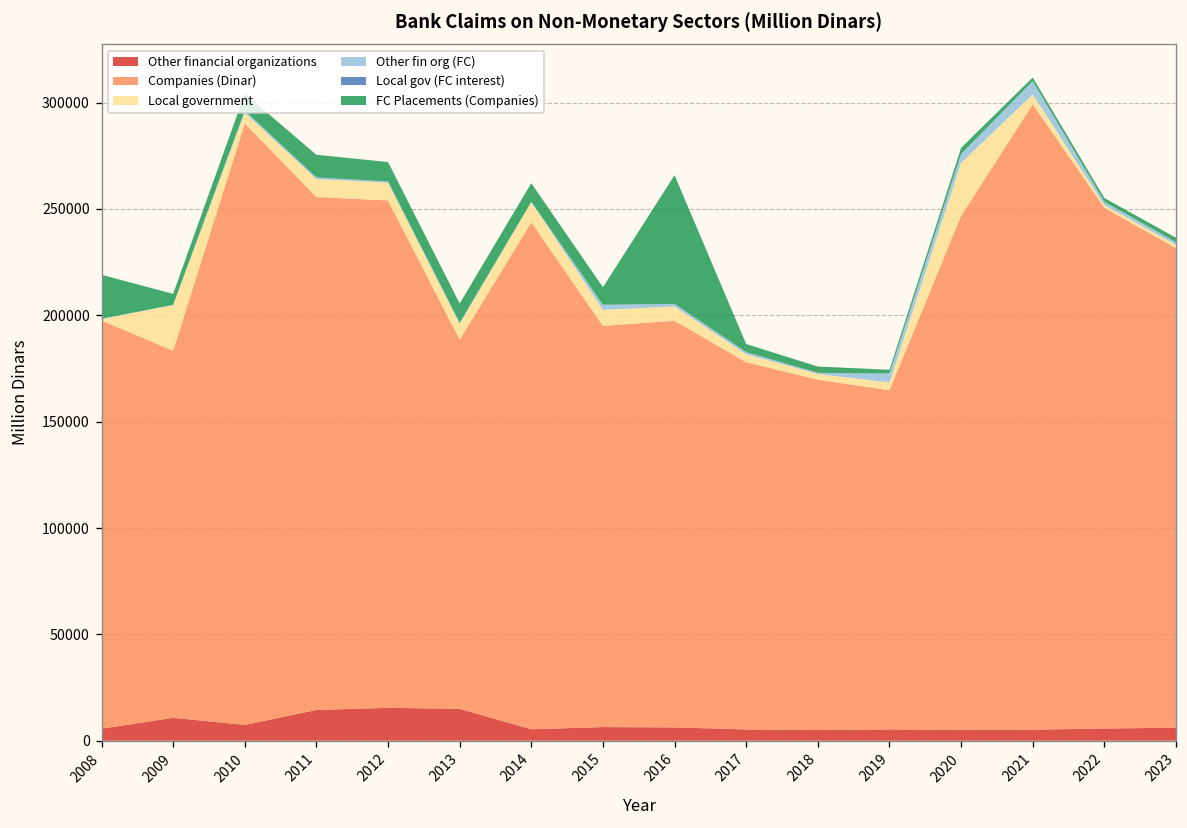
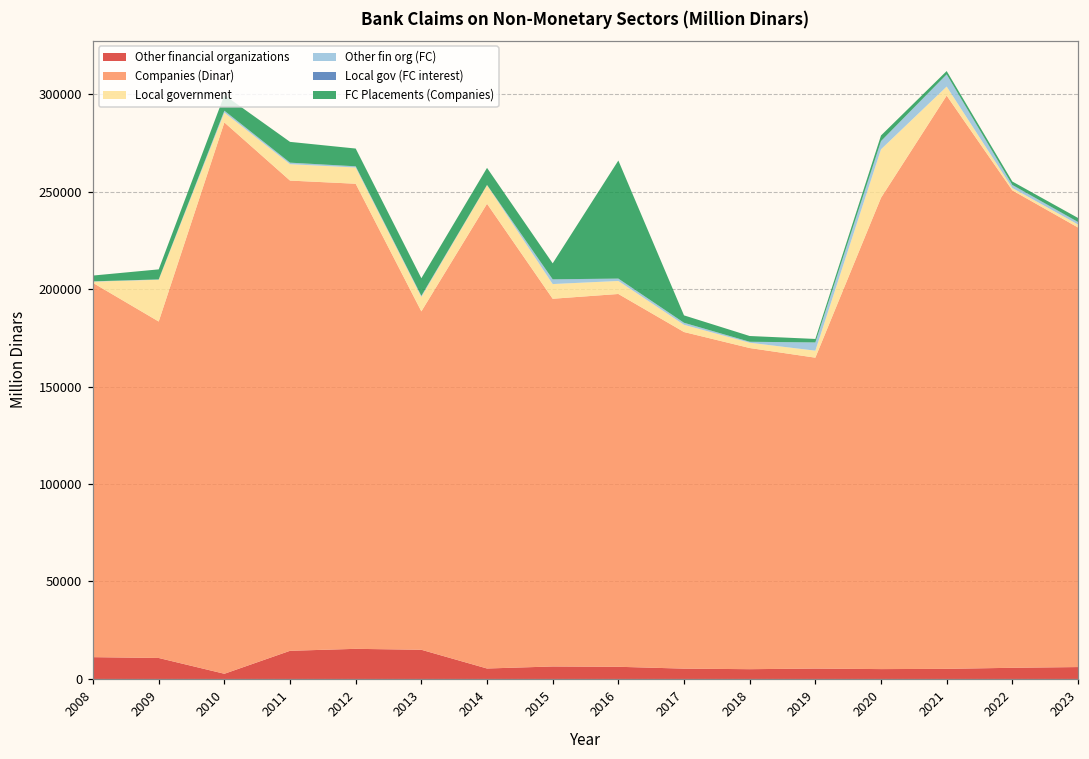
Other financial organizations, 2008: 6000 -> 11000
FC Placements (Companies), 2008: 21000 -> 3000
Other financial organizations, 2010: 7000 -> 3000
